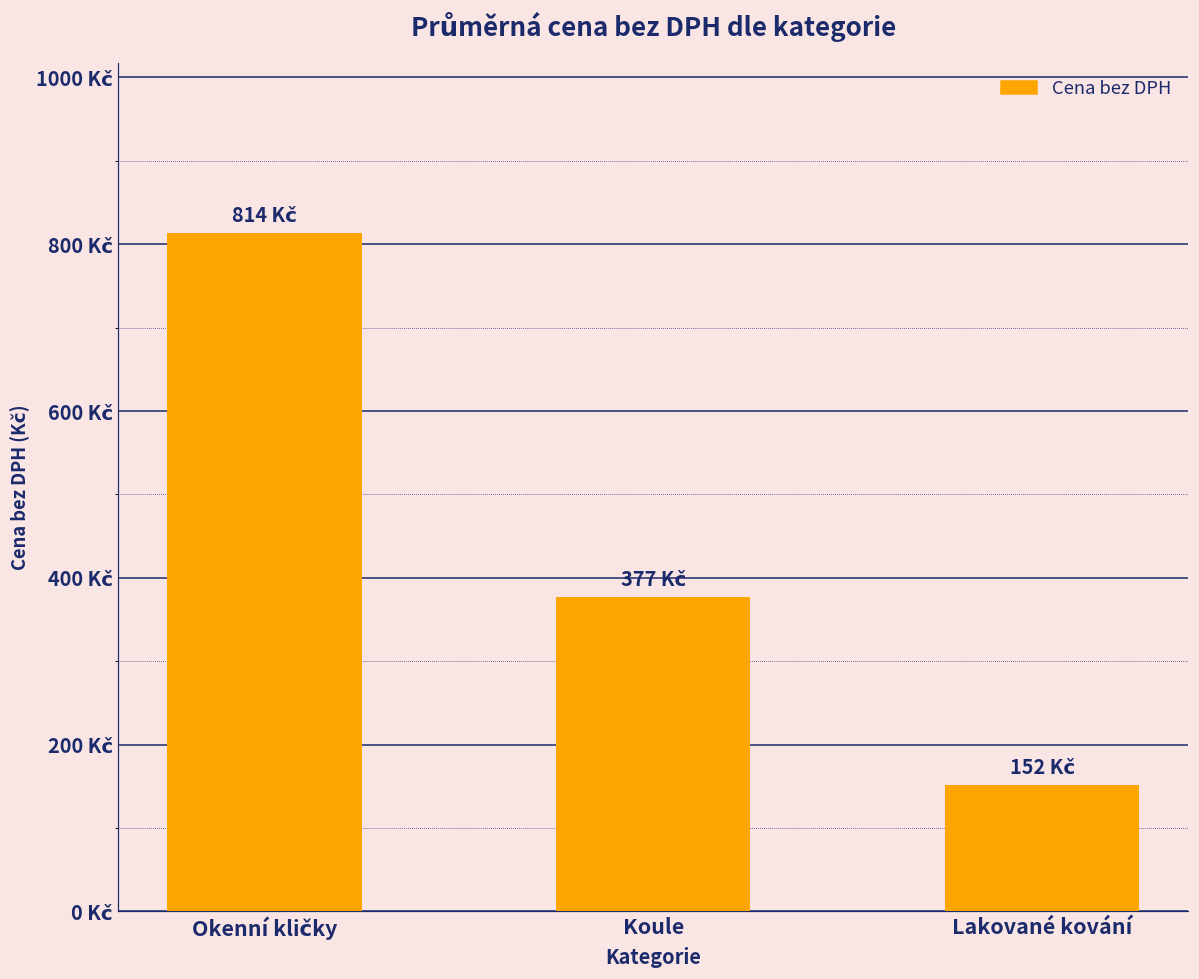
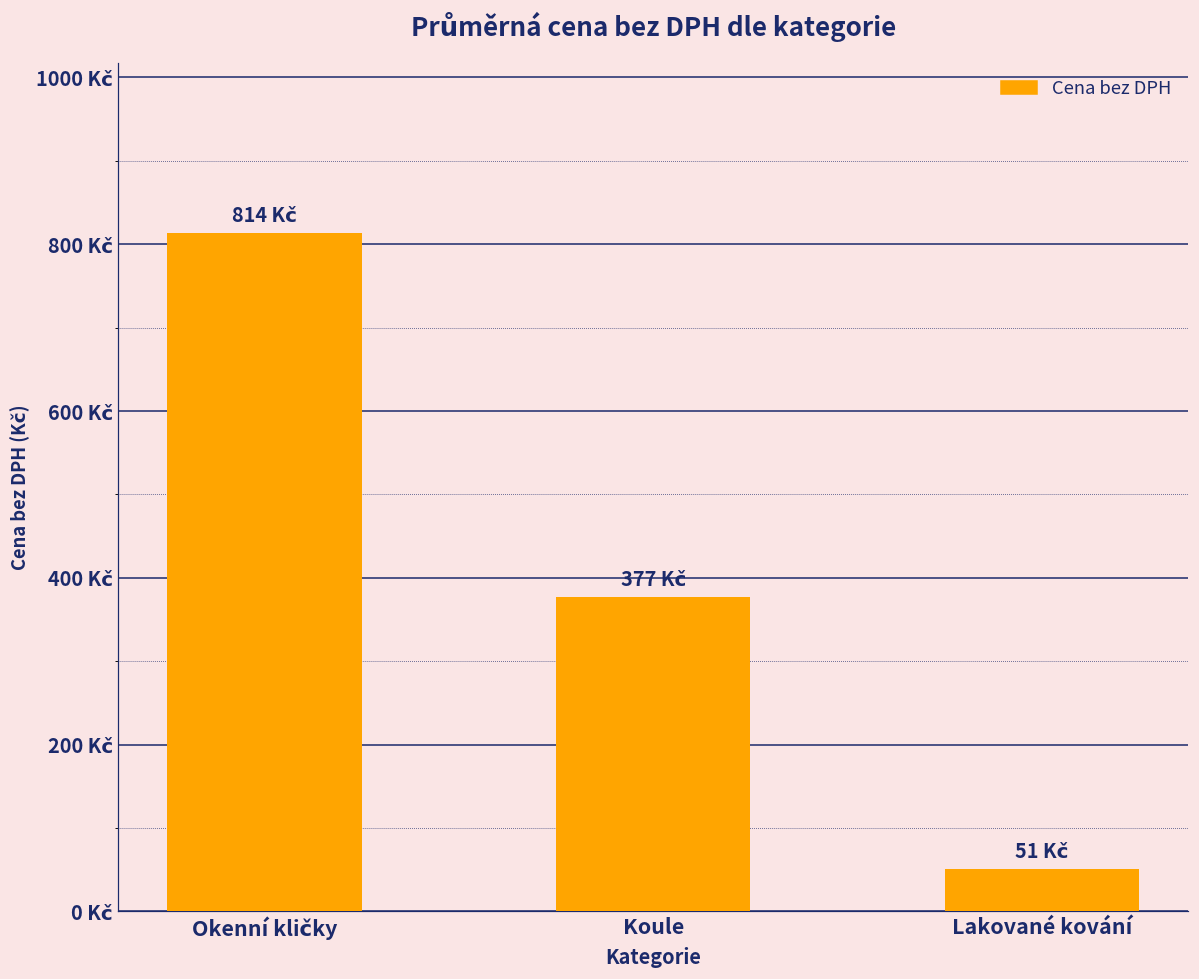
Lakované kování: 152 -> 51
